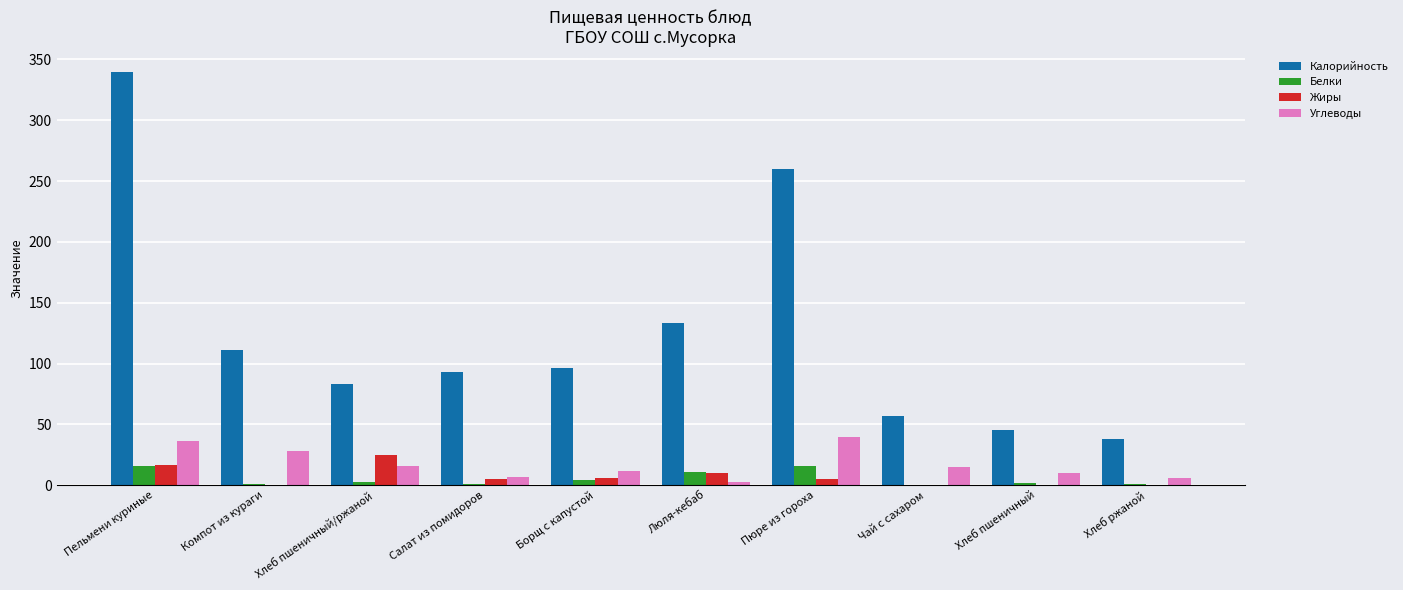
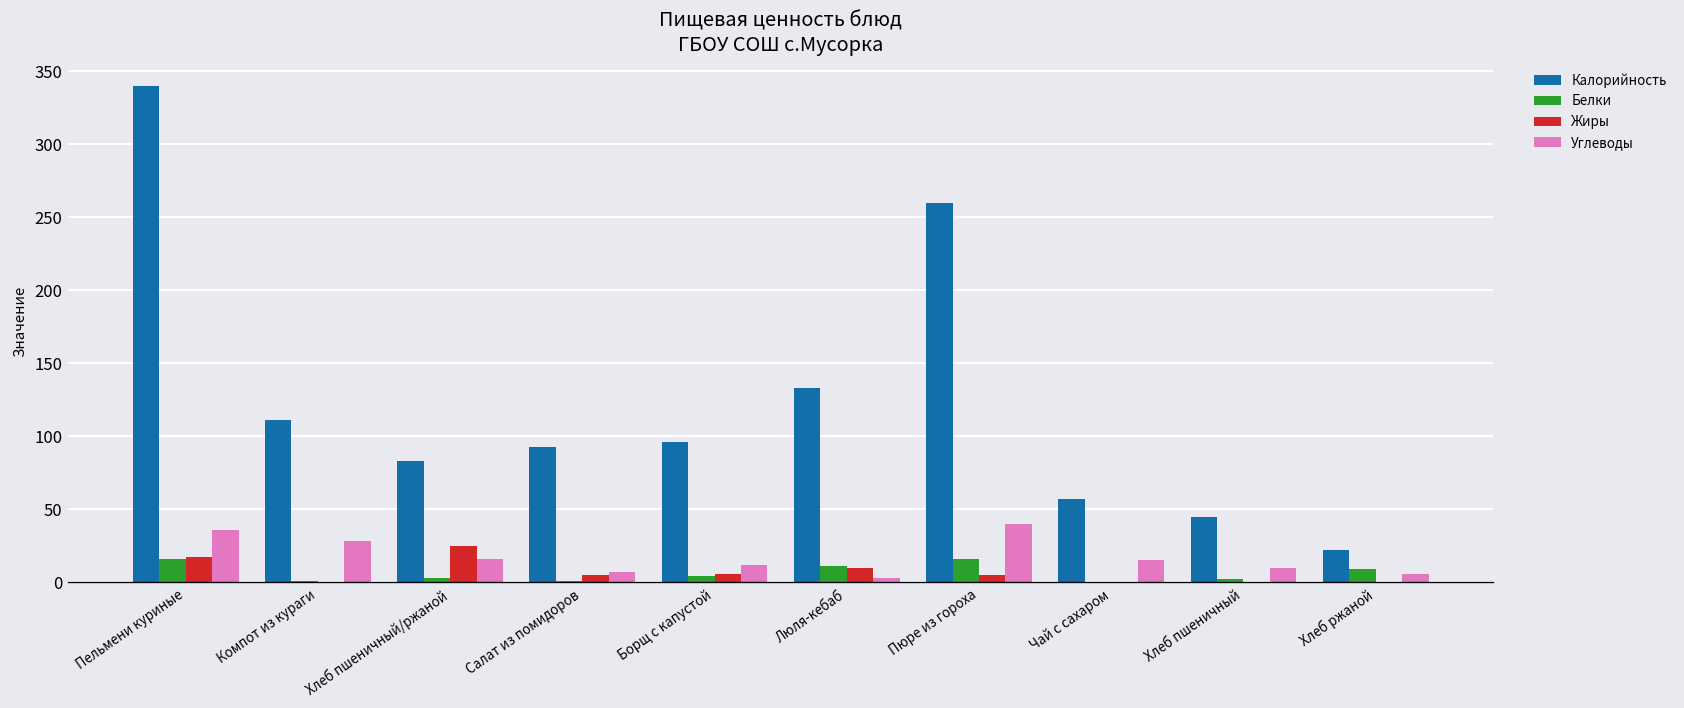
Калорийность, Хлеб ржаной: 38 -> 22
Белки, Хлеб ржаной: 1 -> 9
